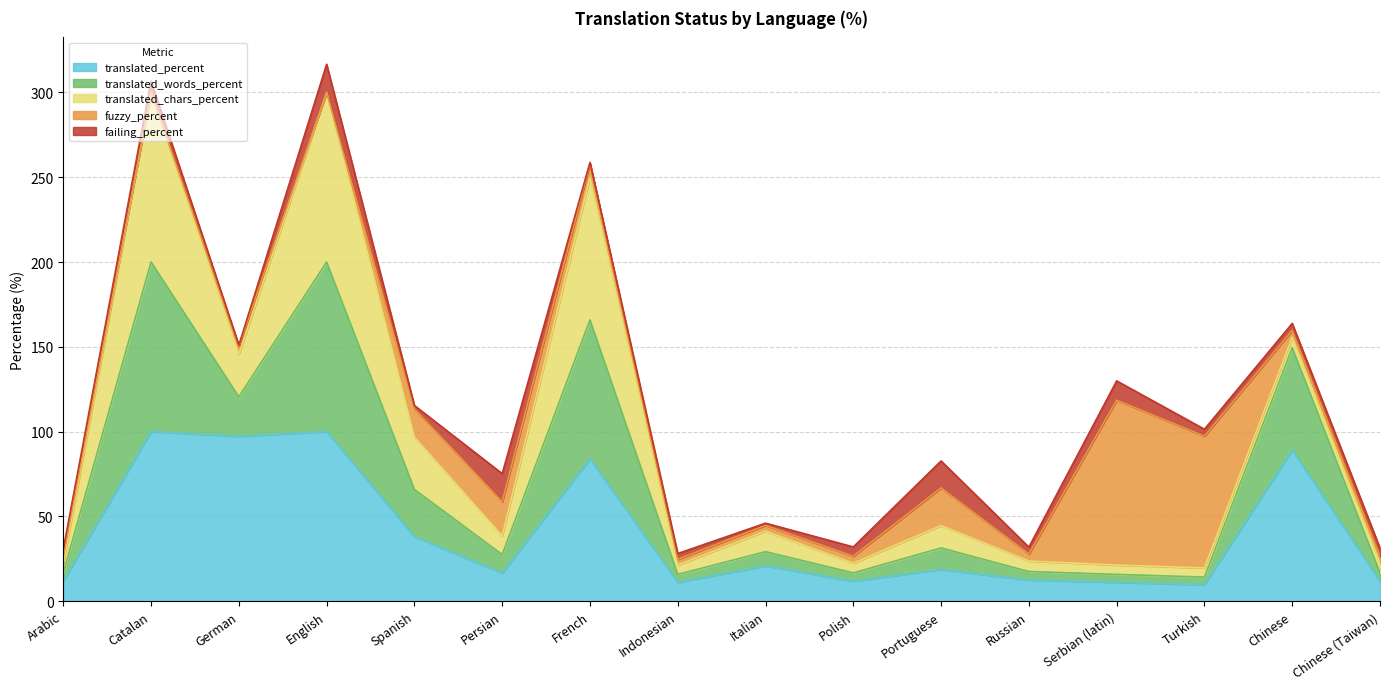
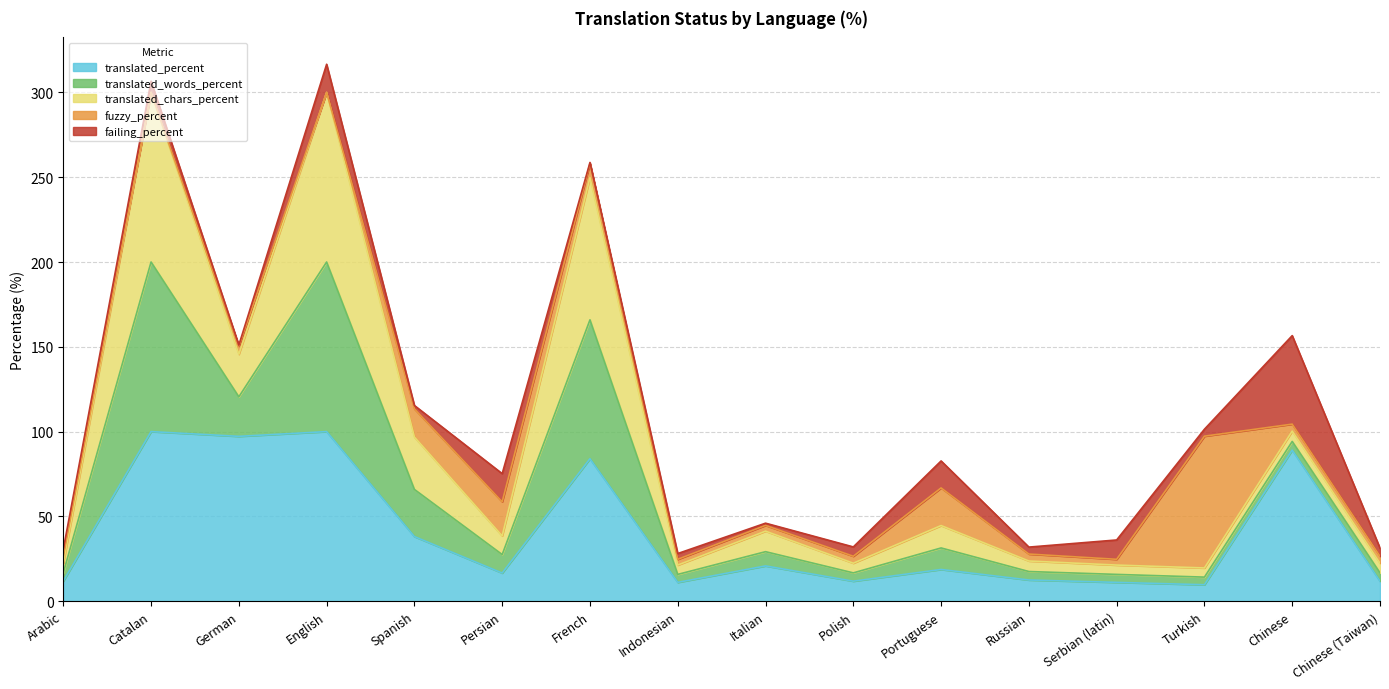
fuzzy_percent, Serbian (latin): 97 -> 3
translated_words_percent, Chinese: 60 -> 5
failing_percent, Chinese: 4 -> 52
